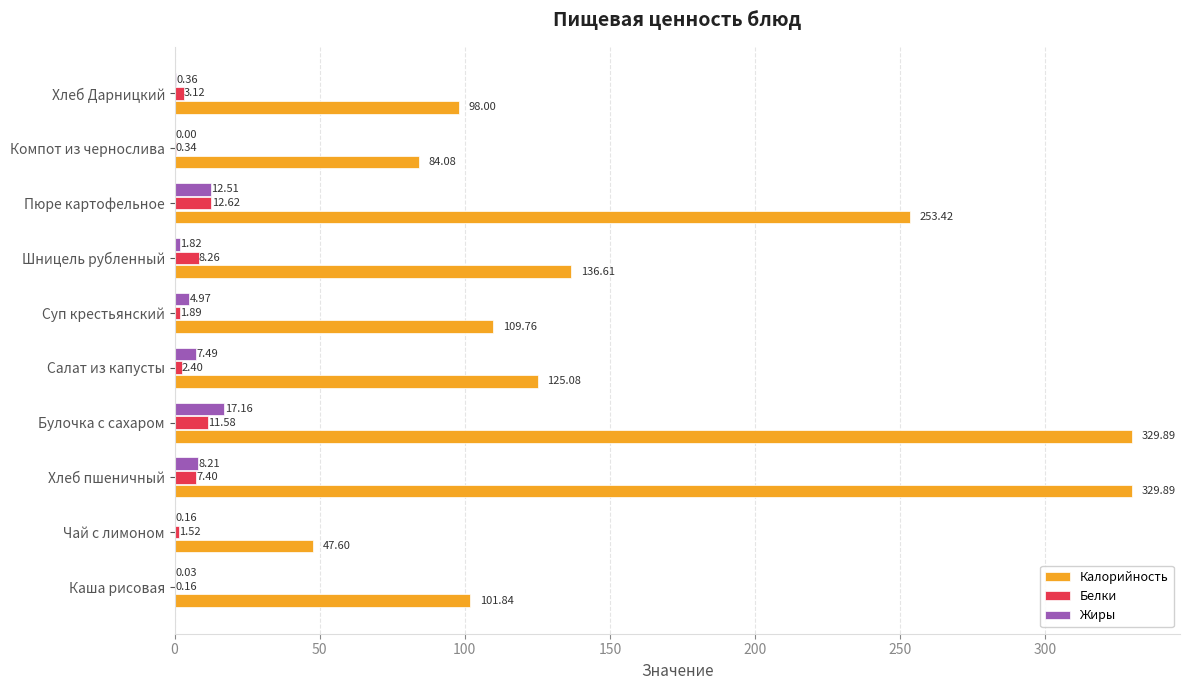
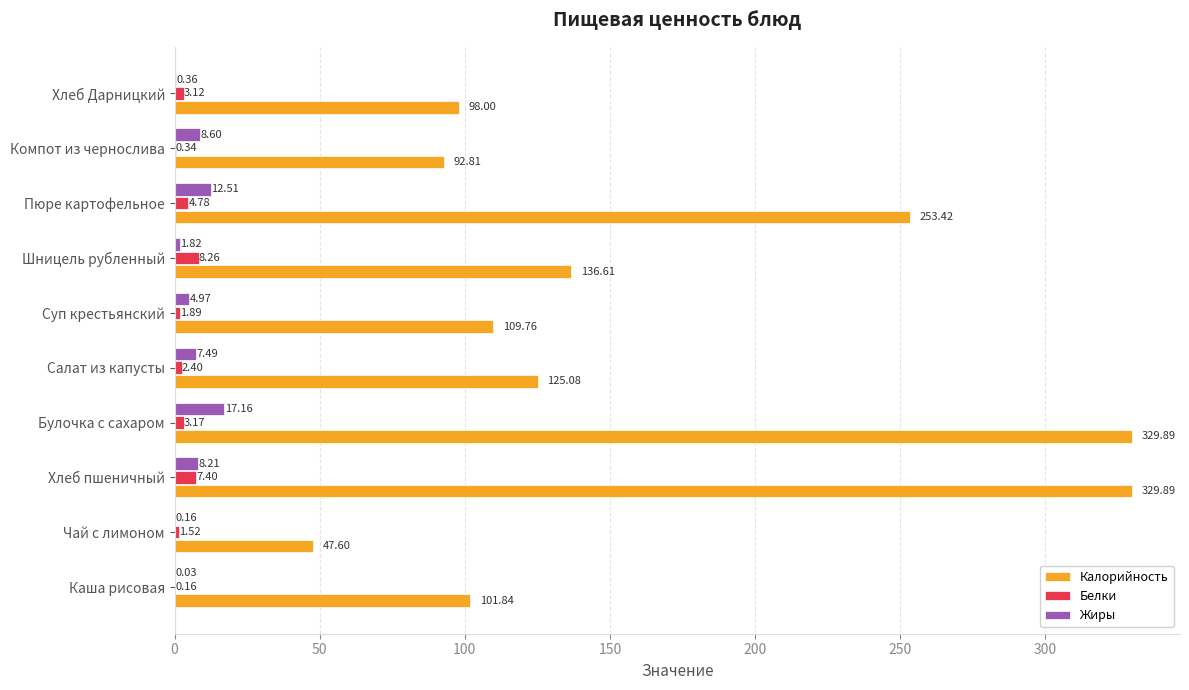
Жиры, Компот из чернослива: 0.00 -> 8.60
Калорийность, Компот из чернослива: 84.08 -> 92.81
Белки, Пюре картофельное: 12.62 -> 4.78
Белки, Булочка с сахаром: 11.58 -> 3.17
